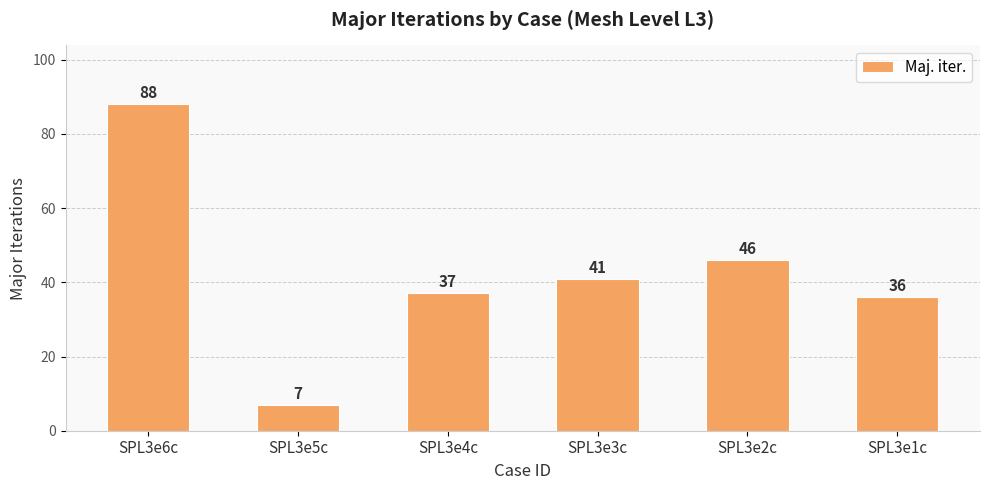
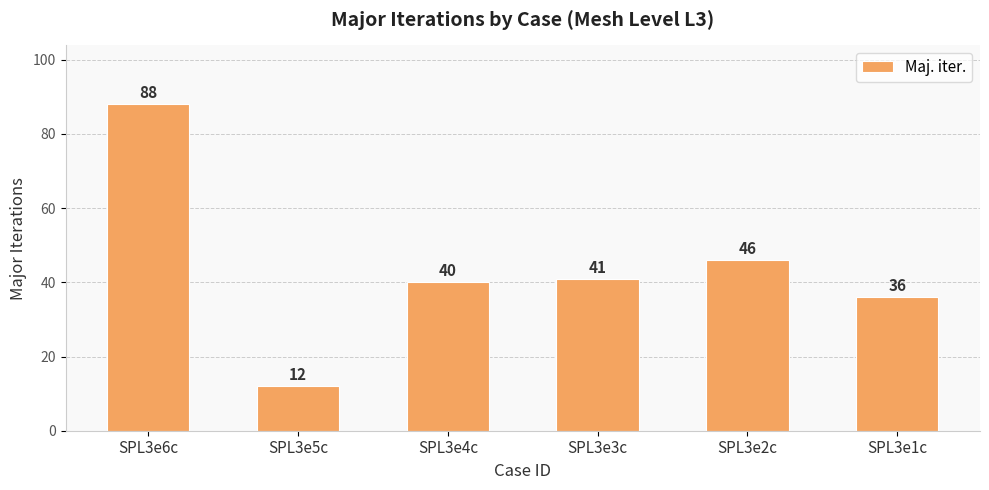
SPL3e5c: 7 -> 12
SPL3e4c: 37 -> 40
